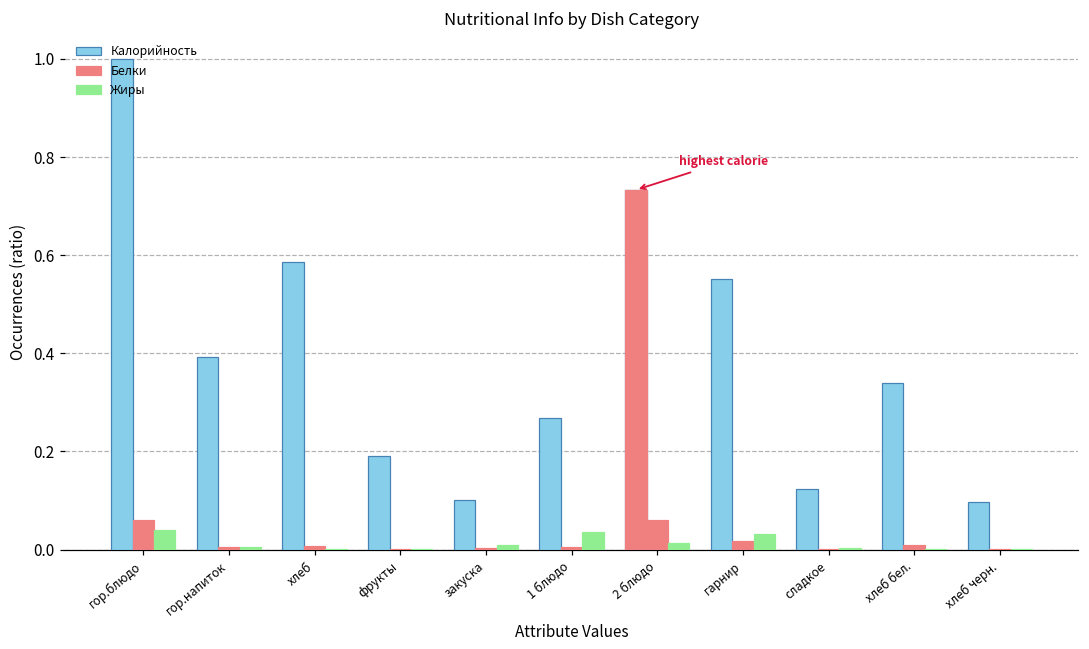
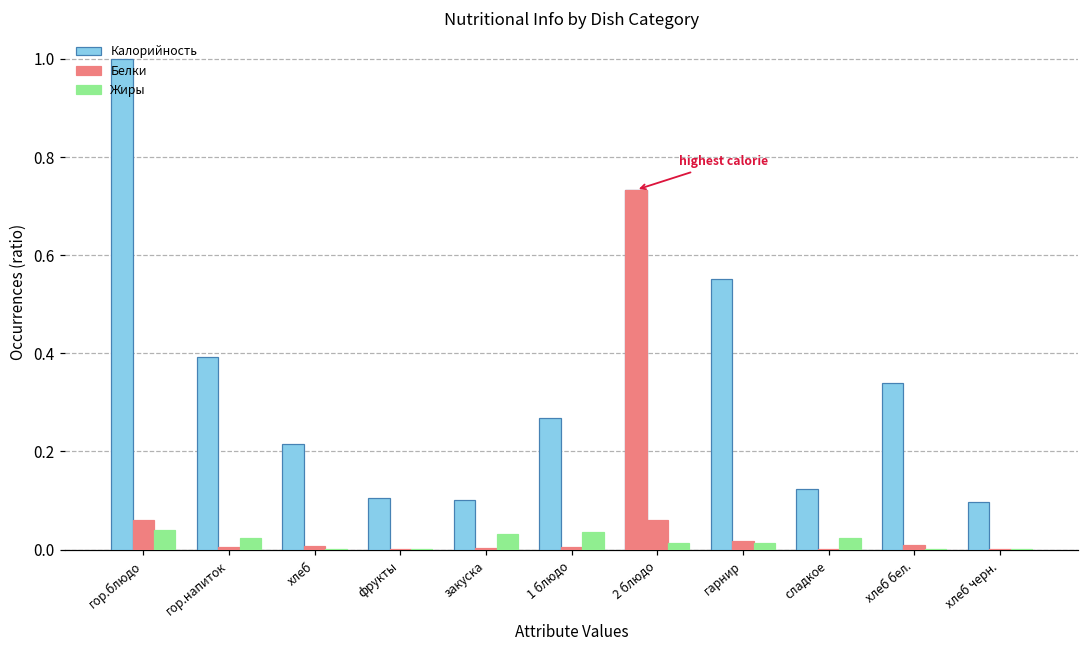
Жиры, гор.напиток: 0.00 -> 0.02
Калорийность, хлеб: 0.59 -> 0.21
Калорийность, фрукты: 0.19 -> 0.10
Жиры, закуска: 0.01 -> 0.03
Жиры, гарнир: 0.03 -> 0.01
Жиры, сладкое: 0.00 -> 0.02
